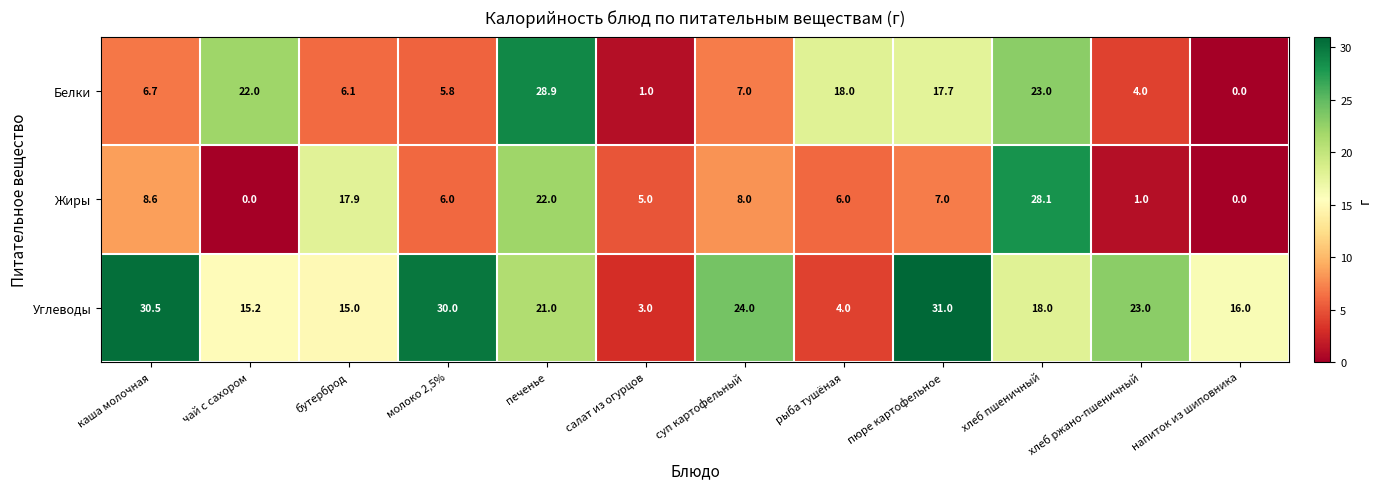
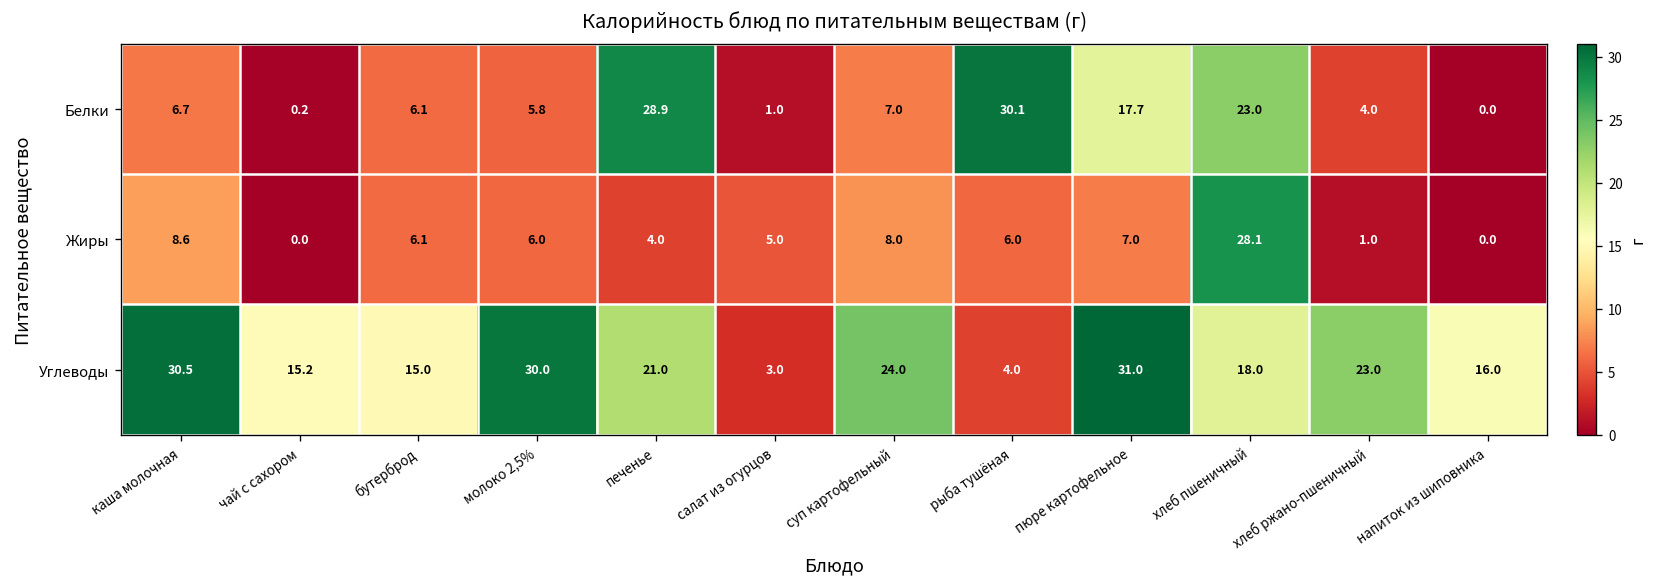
Белки, чай с сахором: 22.0 -> 0.2
Белки, рыба тушёная: 18.0 -> 30.1
Жиры, бутерброд: 17.9 -> 6.1
Жиры, печенье: 22.0 -> 4.0
